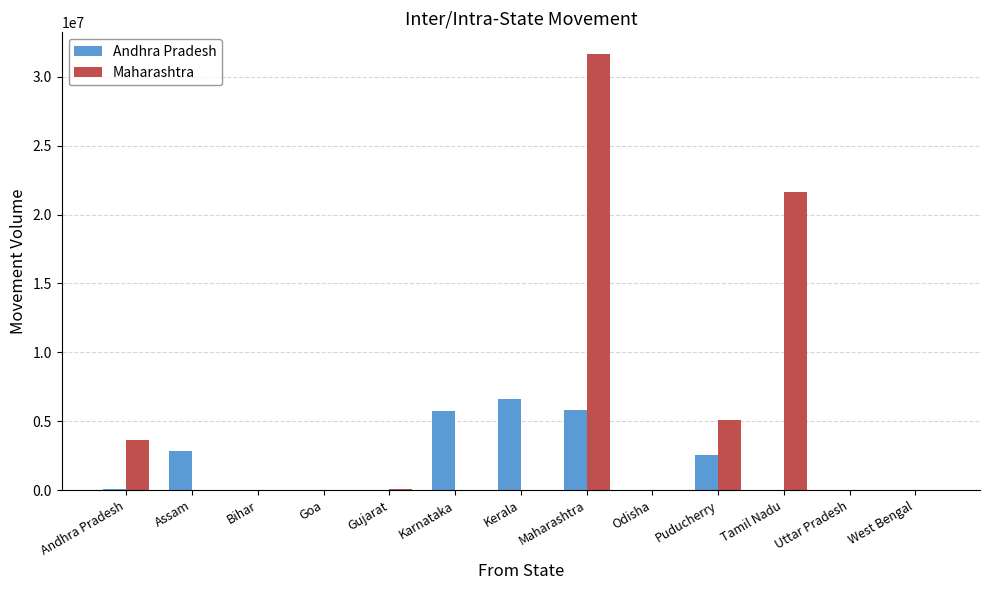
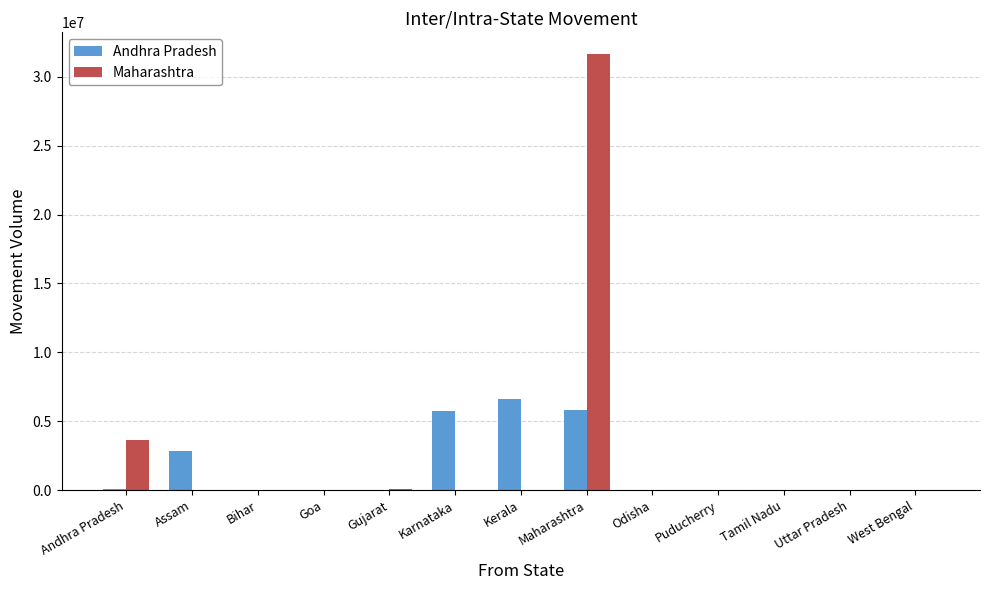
Andhra Pradesh, Puducherry: 2600000 -> 0
Maharashtra, Puducherry: 5100000 -> 0
Maharashtra, Tamil Nadu: 21700000 -> 0
